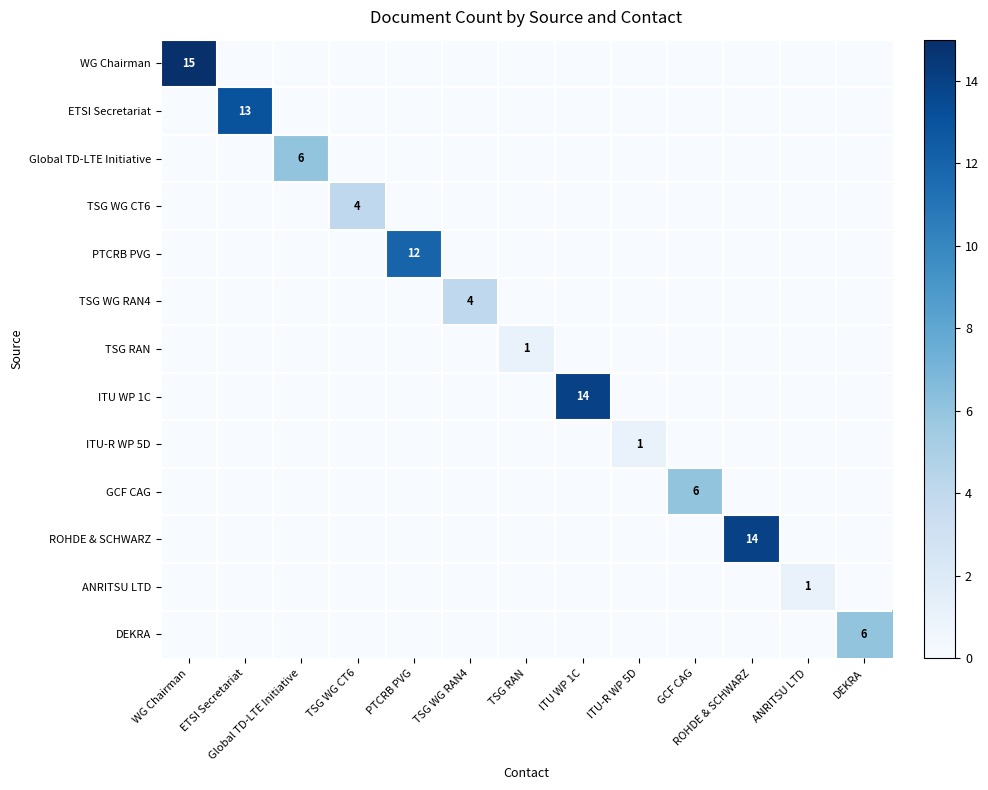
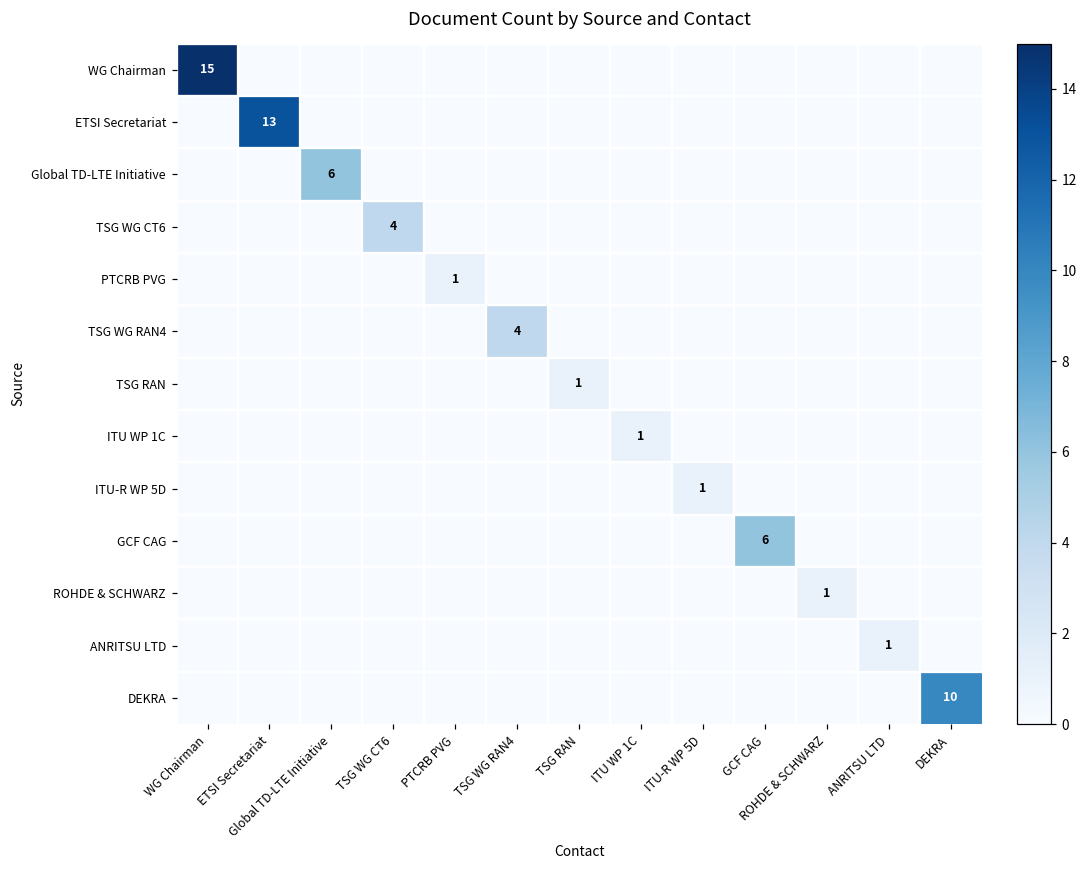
PTCRB PVG, PTCRB PVG: 12 -> 1
ITU WP 1C, ITU WP 1C: 14 -> 1
ROHDE & SCHWARZ, ROHDE & SCHWARZ: 14 -> 1
DEKRA, DEKRA: 6 -> 10
